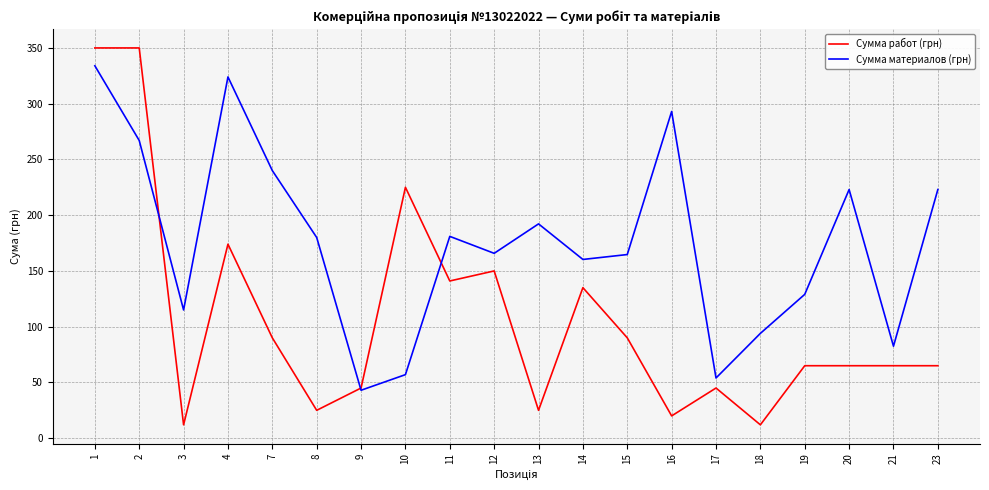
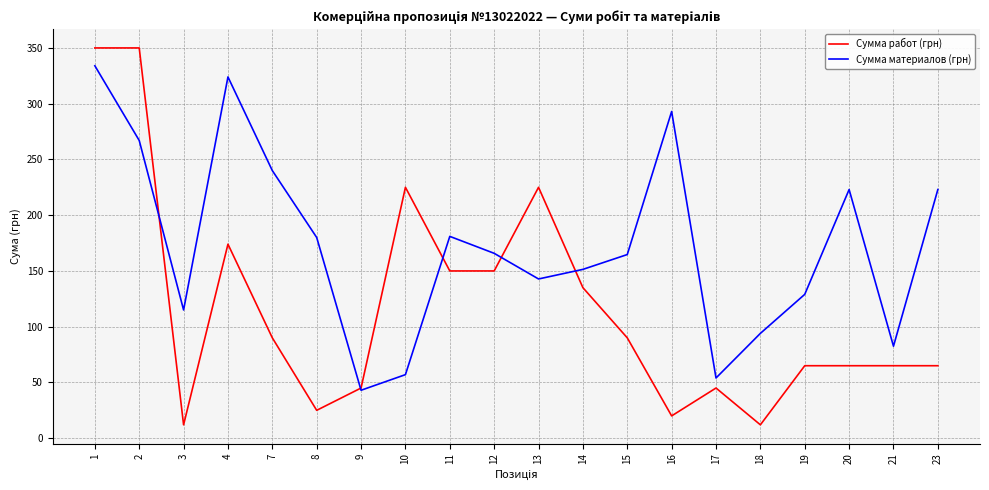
Сумма работ (грн), 11: 141 -> 150
Сумма работ (грн), 13: 25 -> 225
Сумма материалов (грн), 13: 192 -> 143
Сумма материалов (грн), 14: 160 -> 151
